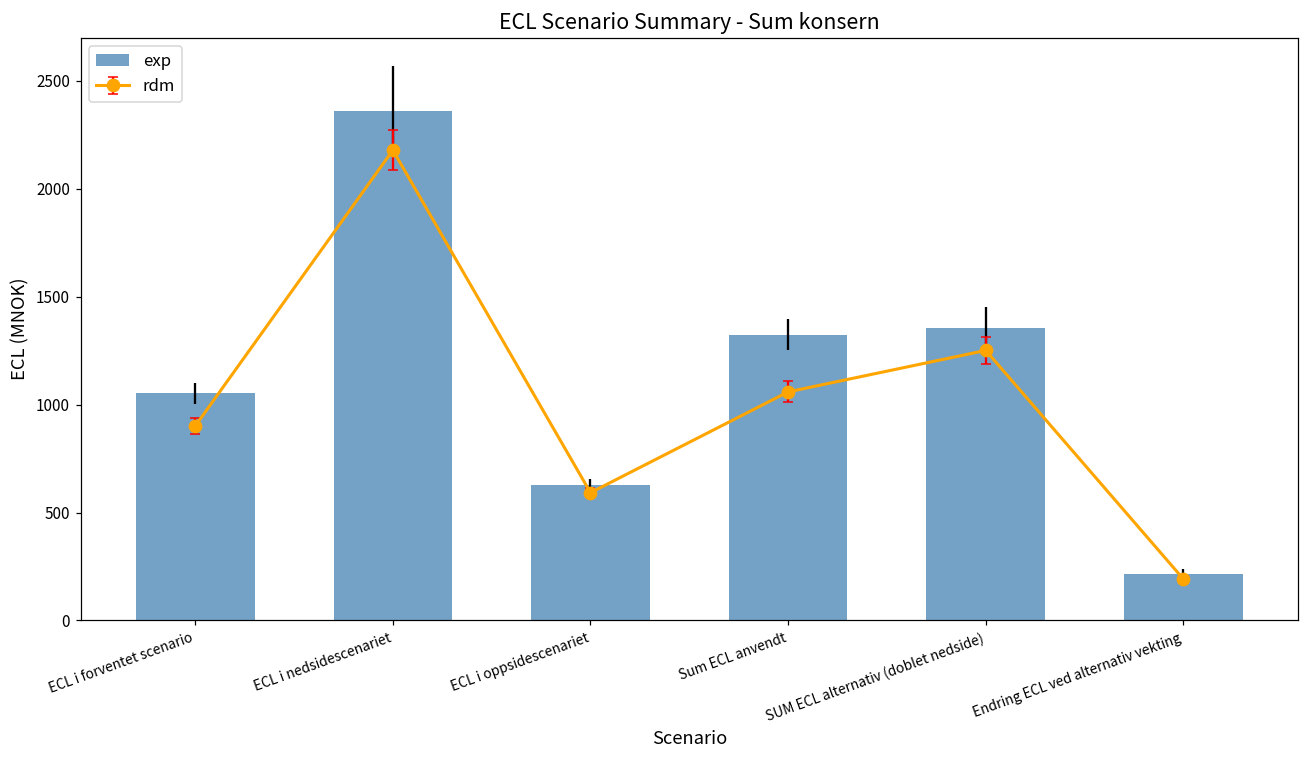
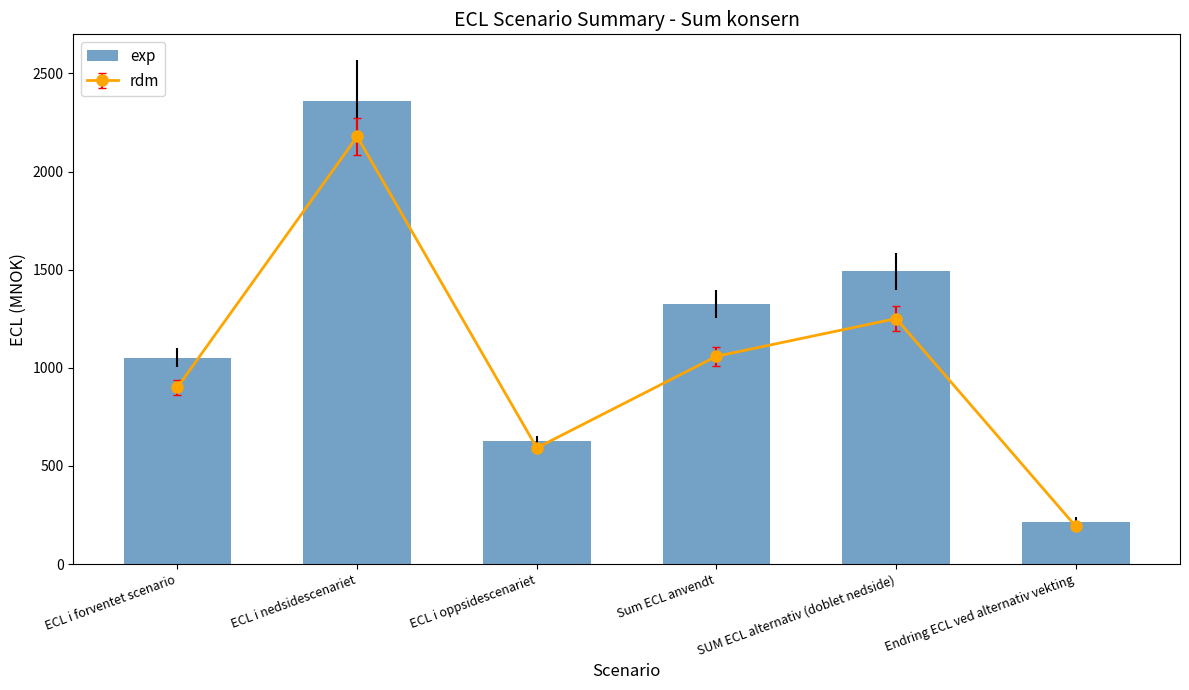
exp, SUM ECL alternativ (doblet nedside): 1360 -> 1490
